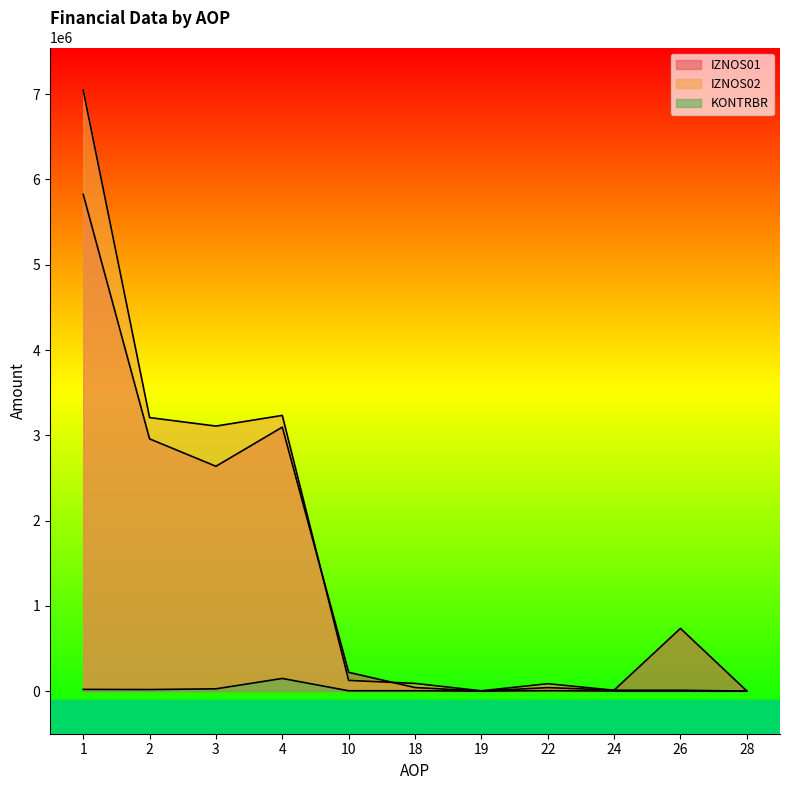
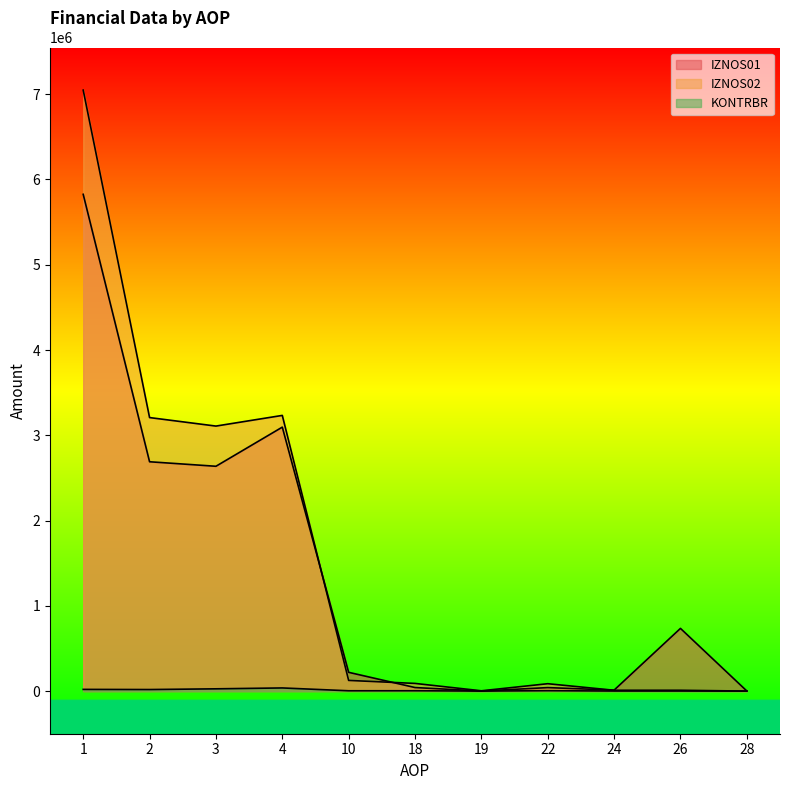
IZNOS01, 2: 3000000 -> 2700000
KONTRBR, 4: 100000 -> 0
